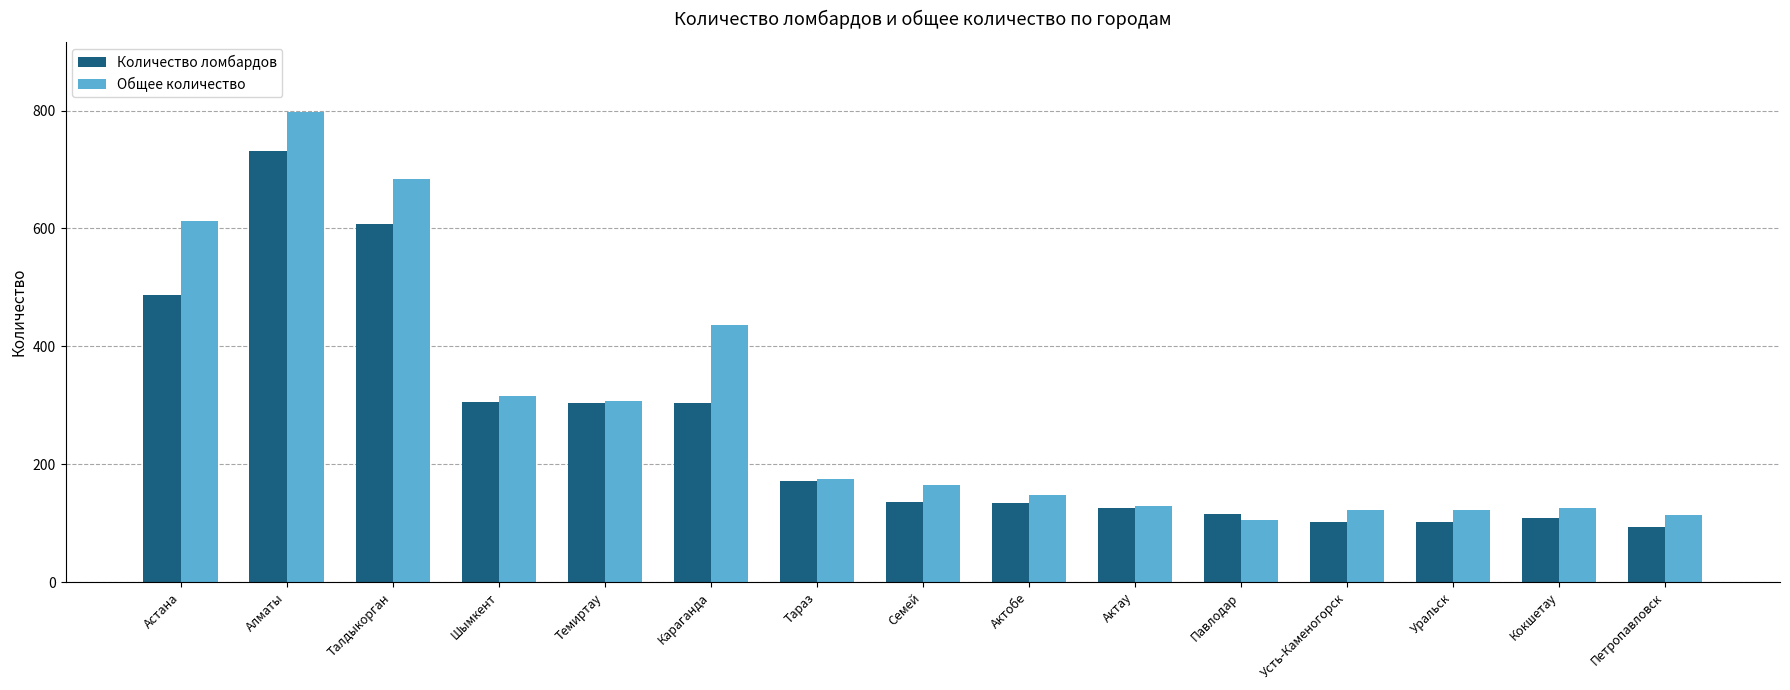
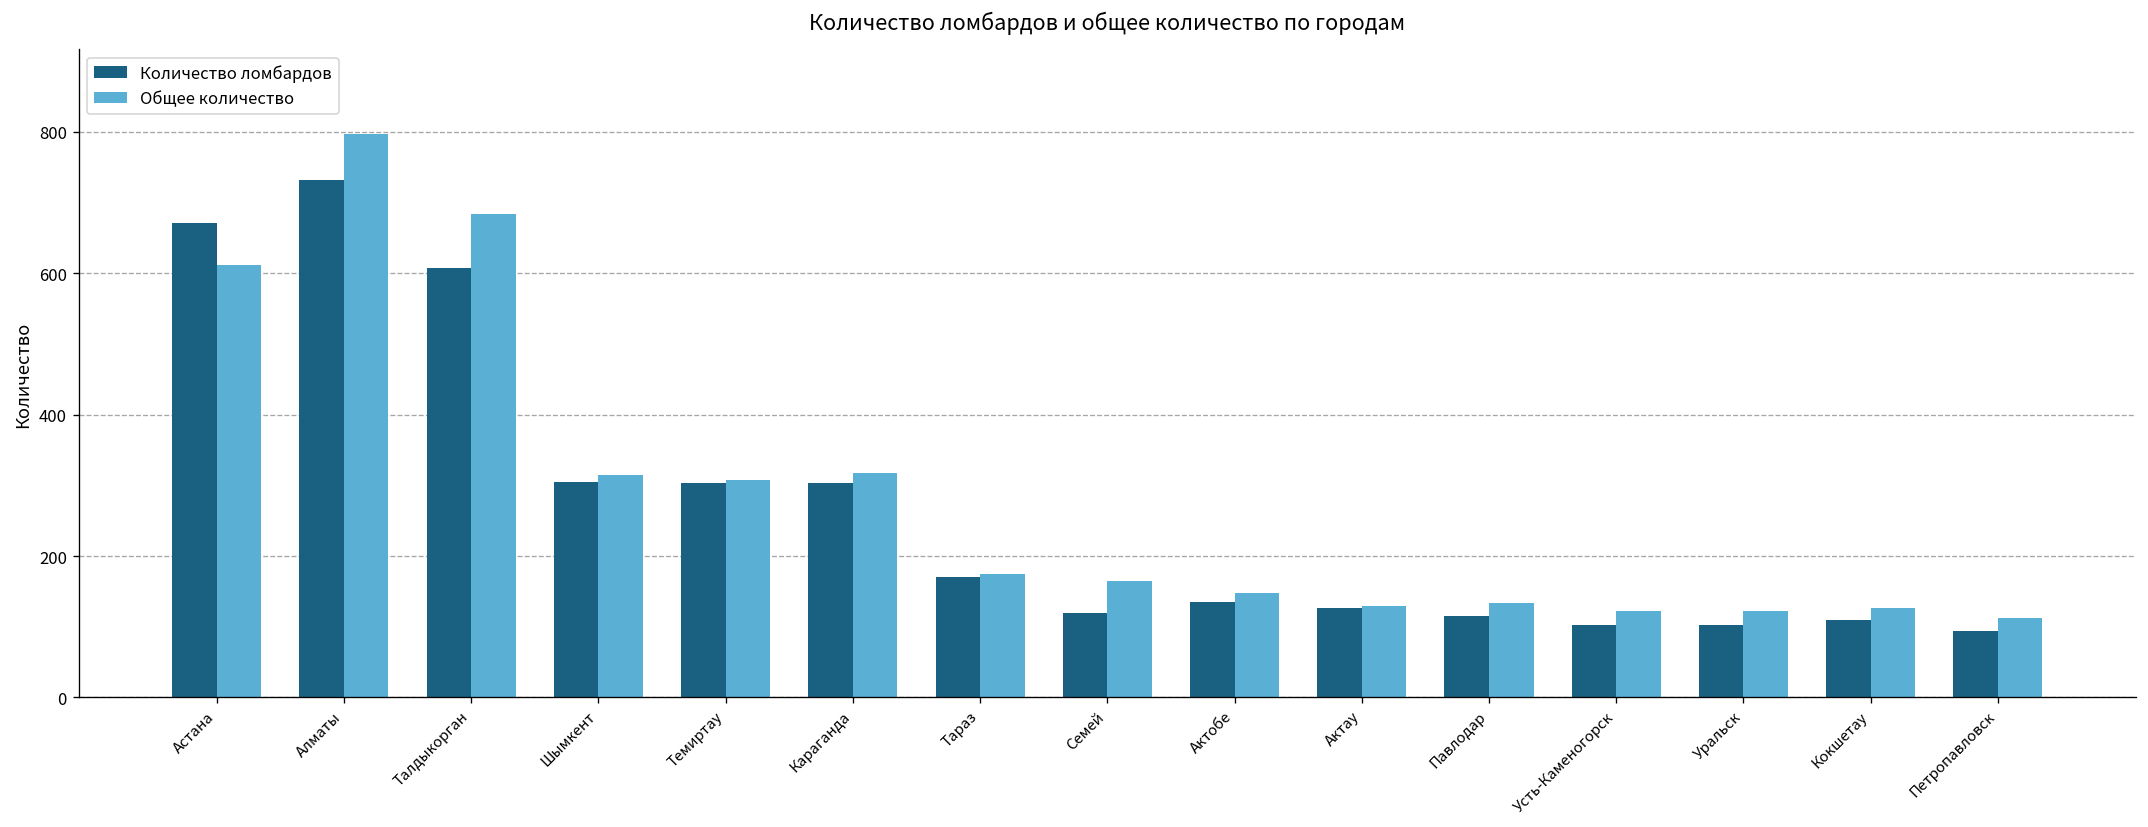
Количество ломбардов, Астана: 490 -> 670
Общее количество, Караганда: 440 -> 320
Количество ломбардов, Семей: 140 -> 120
Общее количество, Павлодар: 110 -> 130
